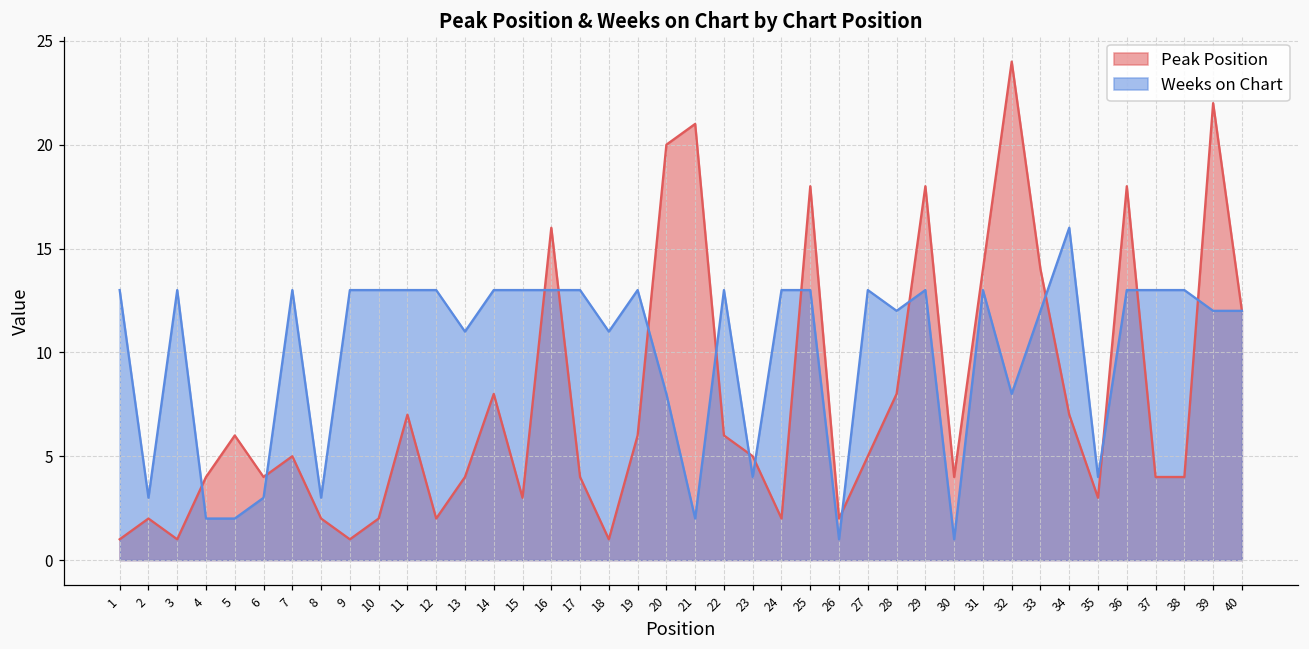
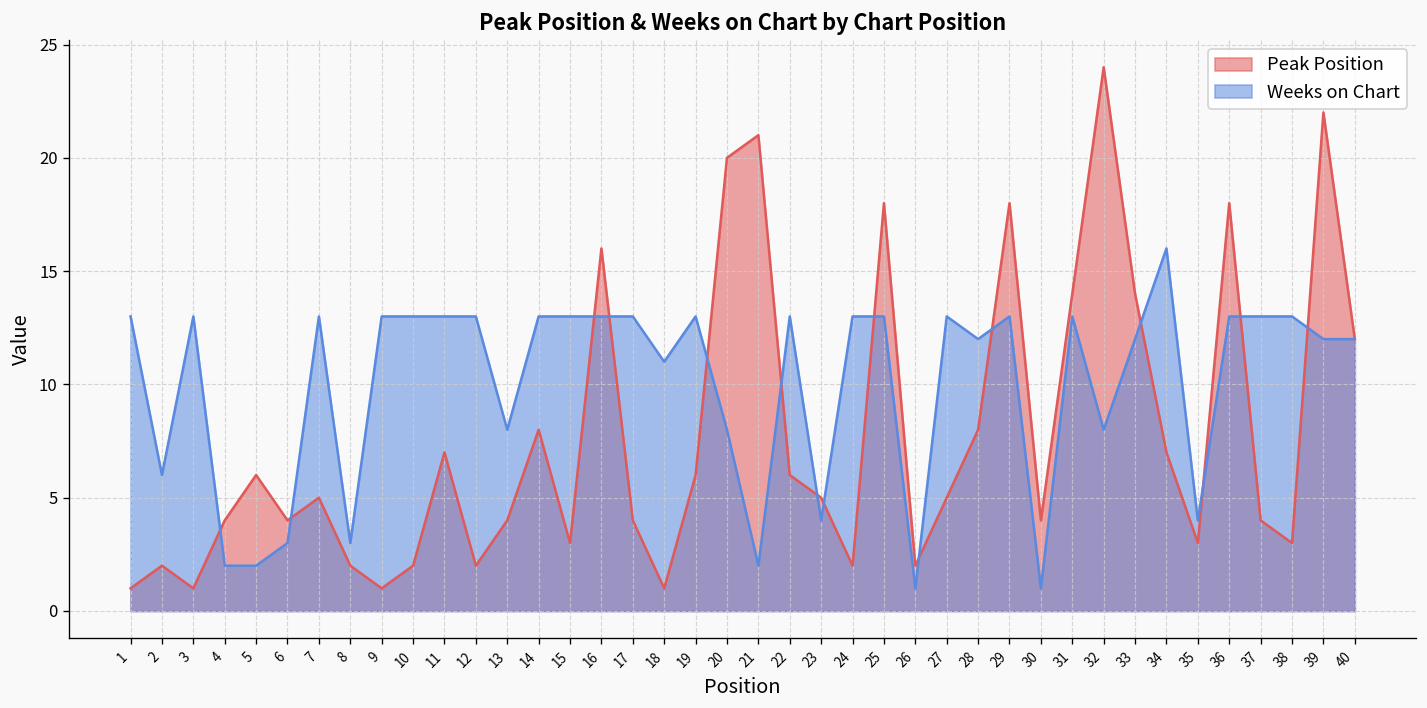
Weeks on Chart, 2: 3 -> 6
Weeks on Chart, 13: 11 -> 8
Peak Position, 38: 4 -> 3
